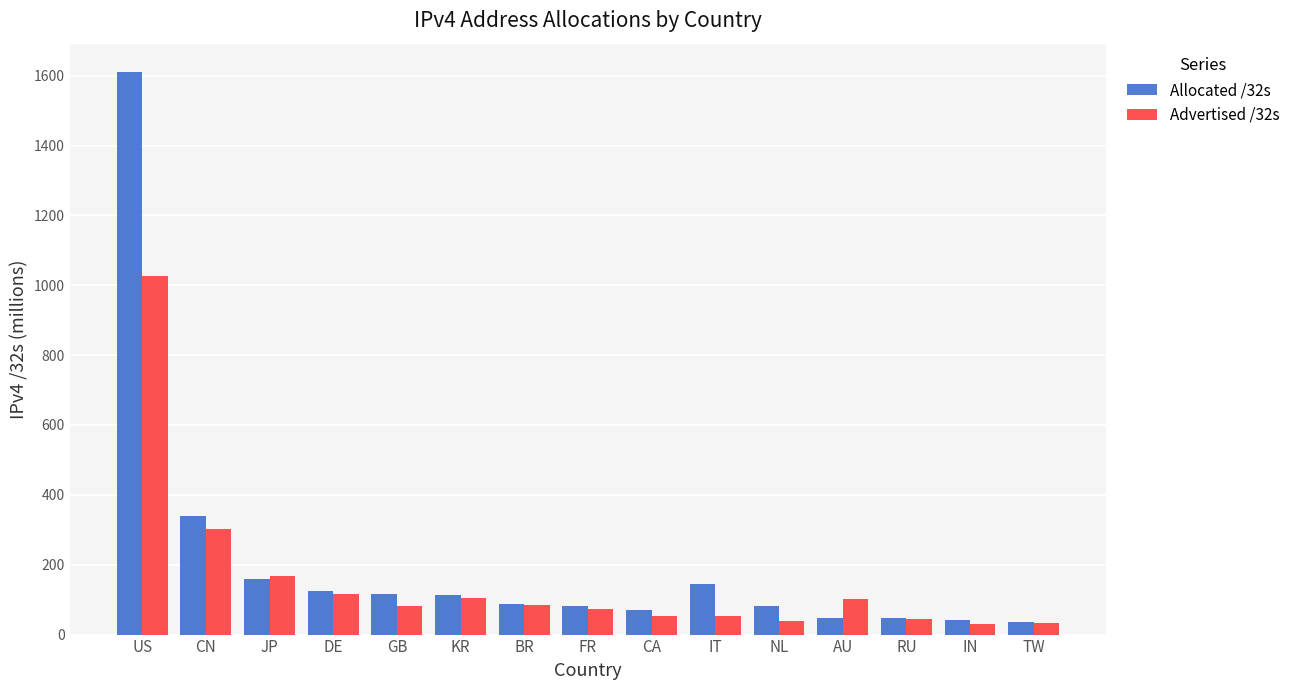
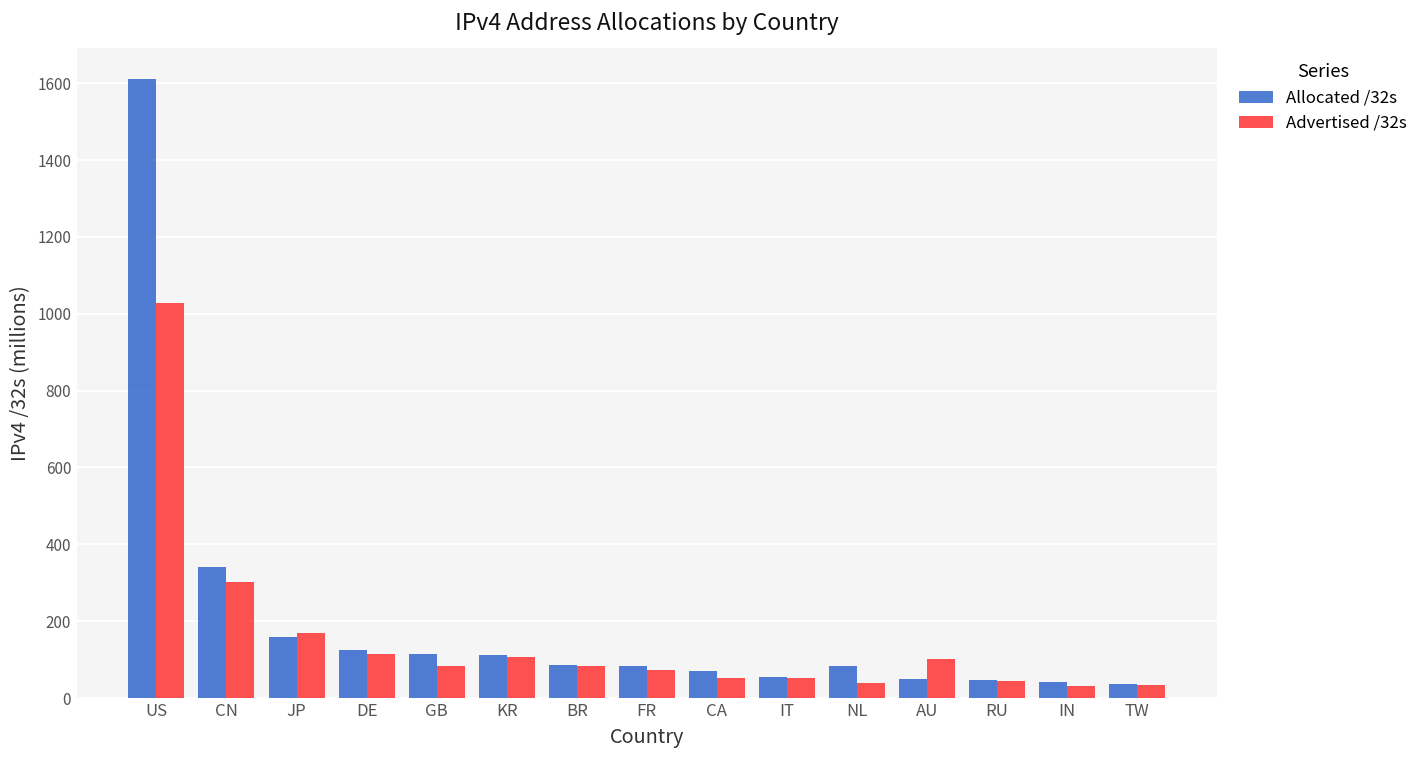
Allocated /32s, IT: 150 -> 60
